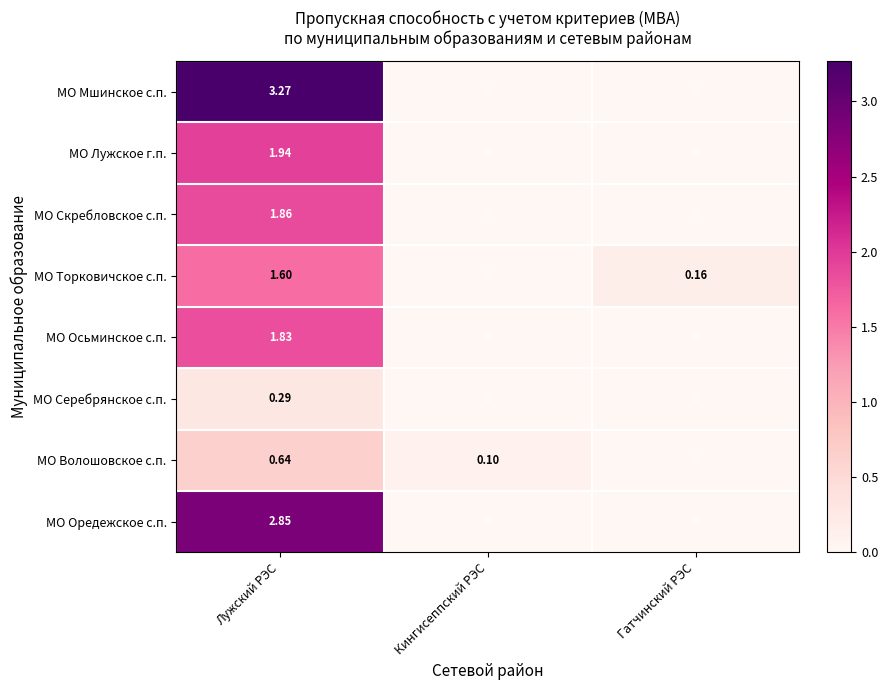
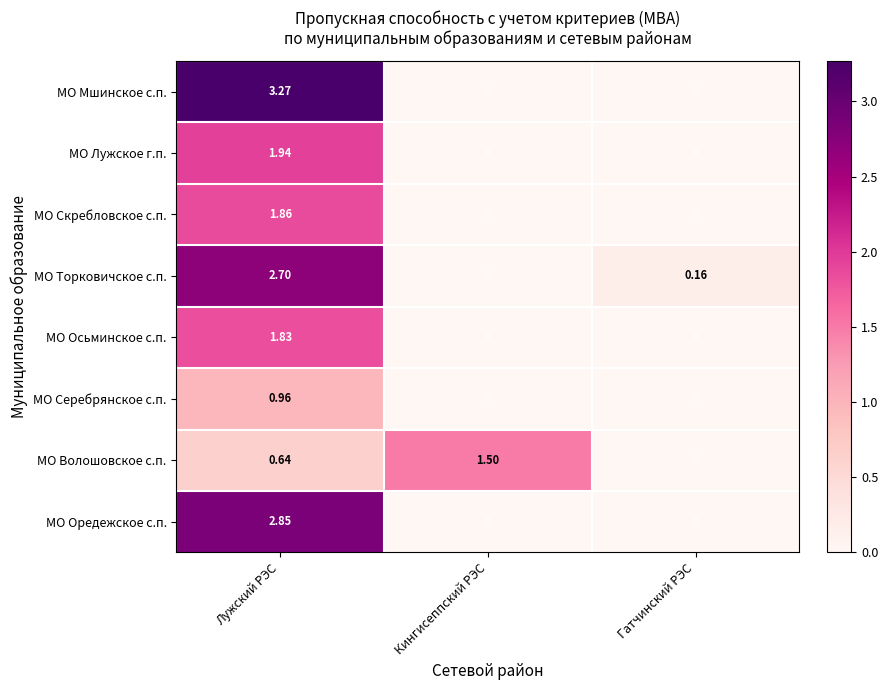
МО Торковичское с.п., Лужский РЭС: 1.60 -> 2.70
МО Серебрянское с.п., Лужский РЭС: 0.29 -> 0.96
МО Волошовское с.п., Кингисеппский РЭС: 0.10 -> 1.50
